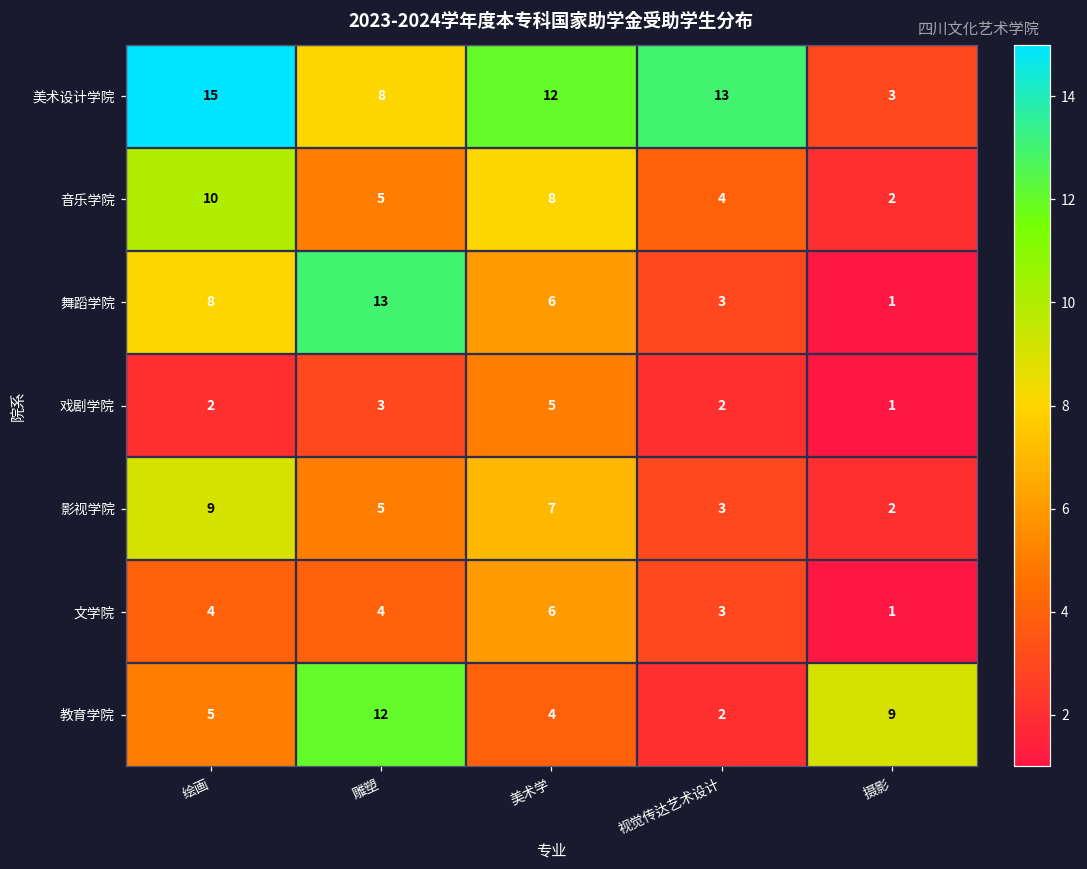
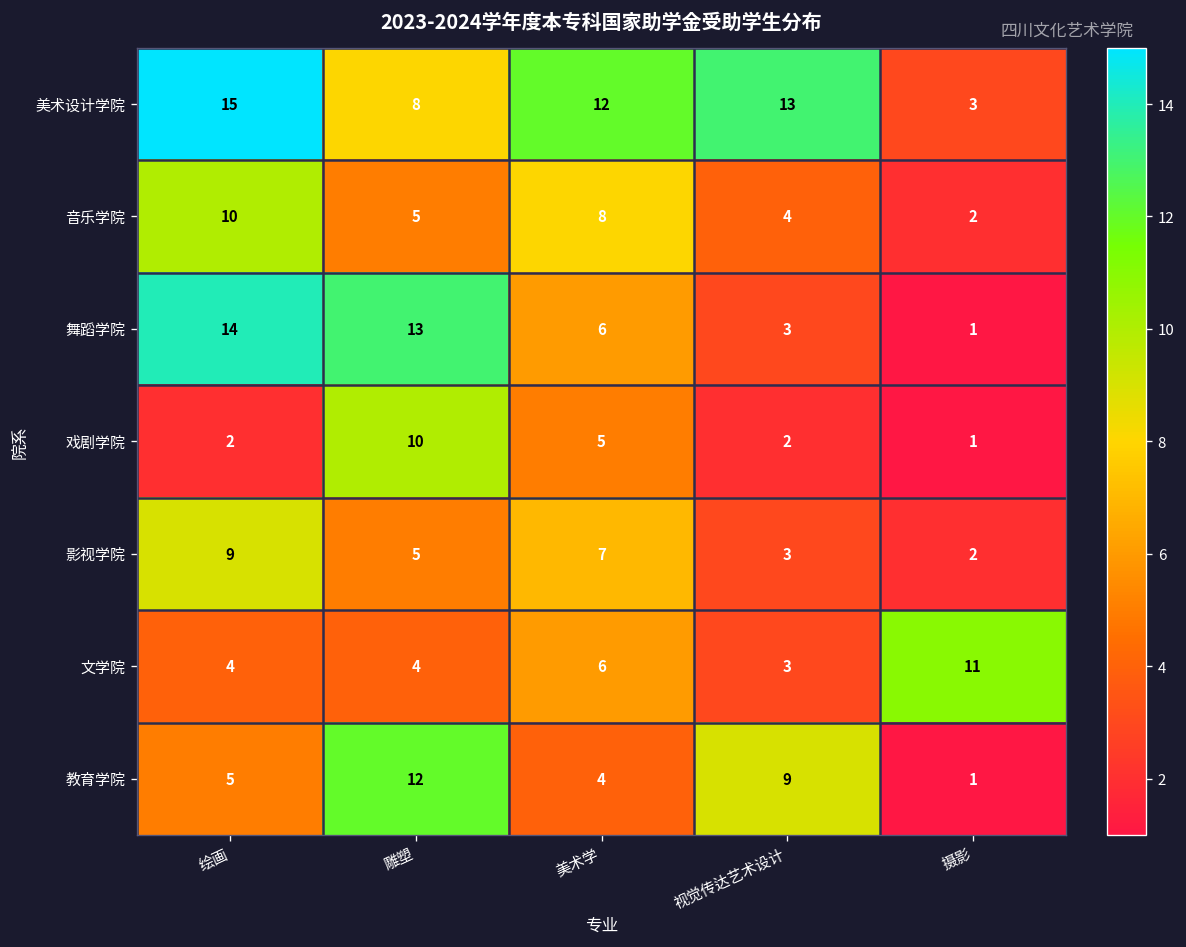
舞蹈学院, 绘画: 8 -> 14
戏剧学院, 雕塑: 3 -> 10
文学院, 摄影: 1 -> 11
教育学院, 视觉传达艺术设计: 2 -> 9
教育学院, 摄影: 9 -> 1
